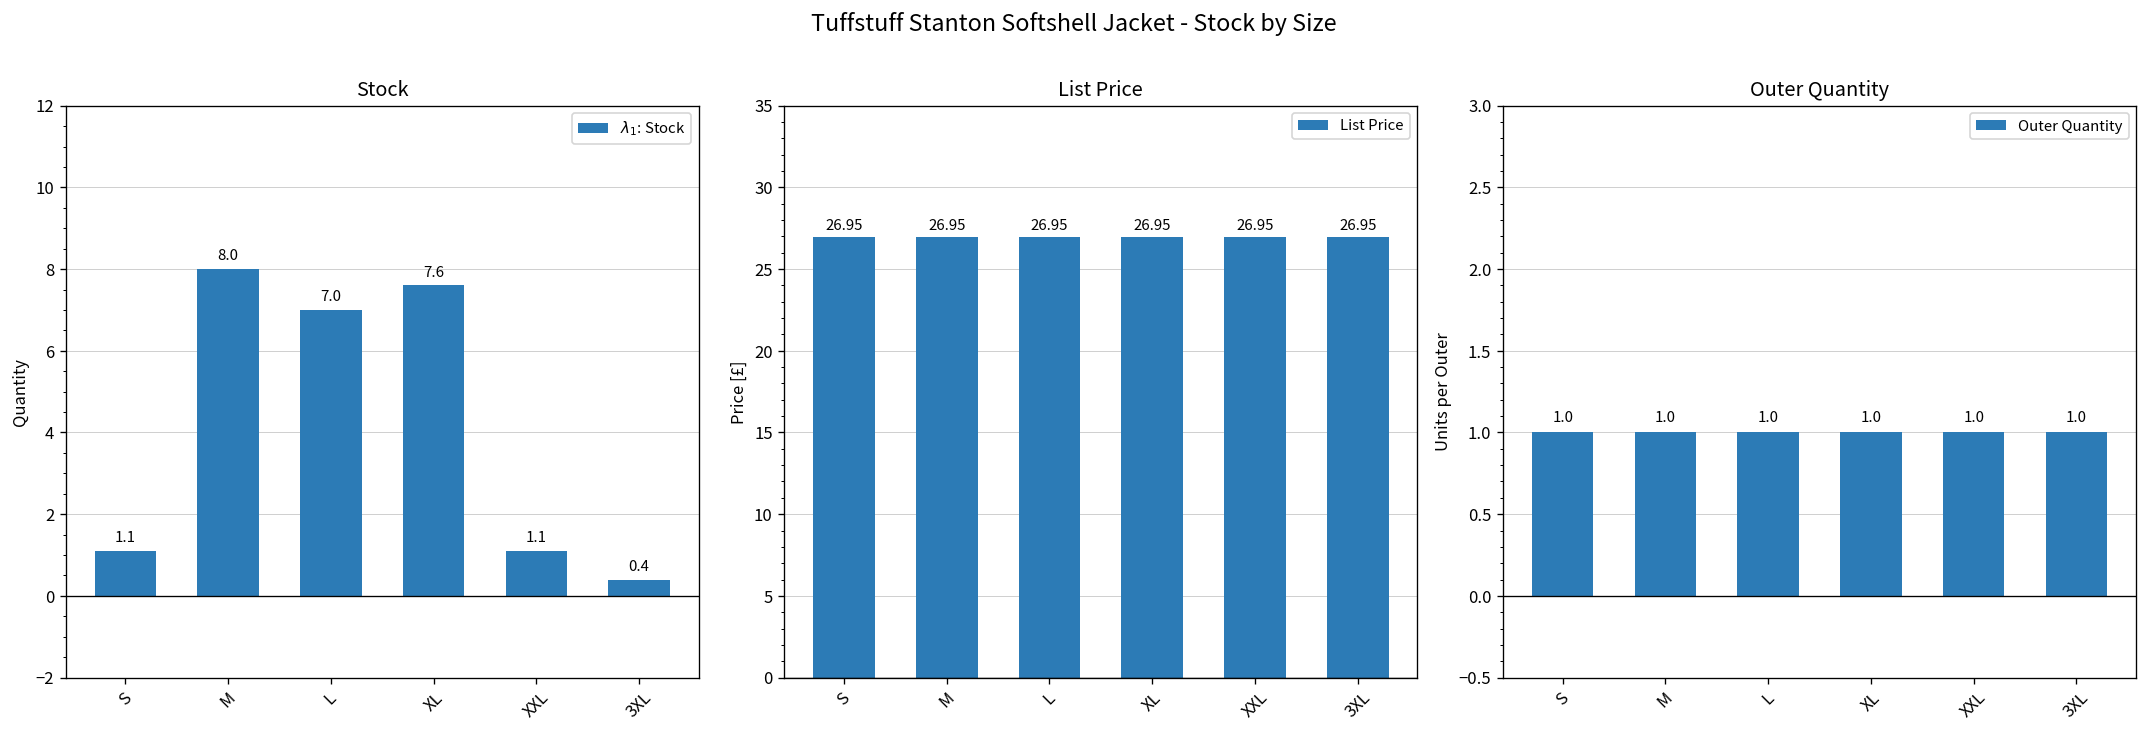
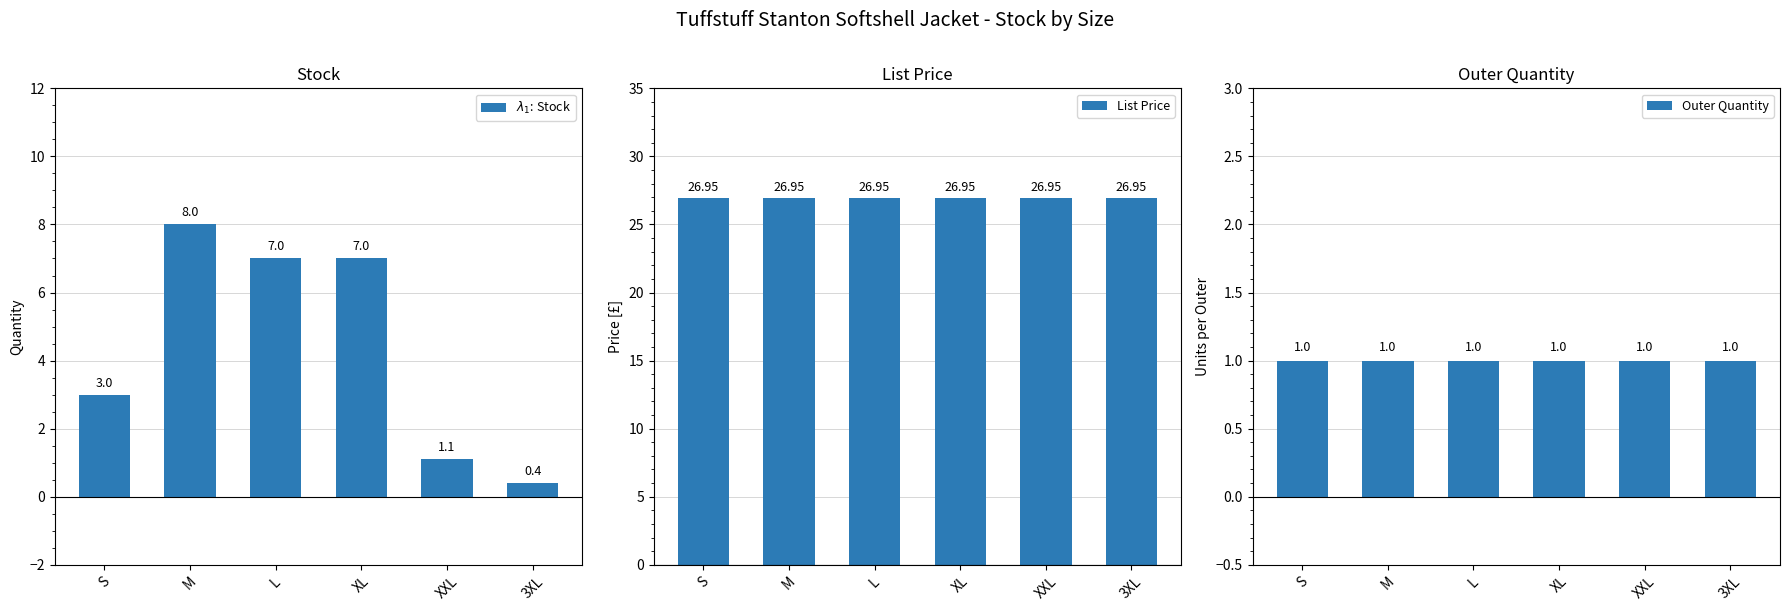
Stock, S: 1.1 -> 3.0
Stock, XL: 7.6 -> 7.0
